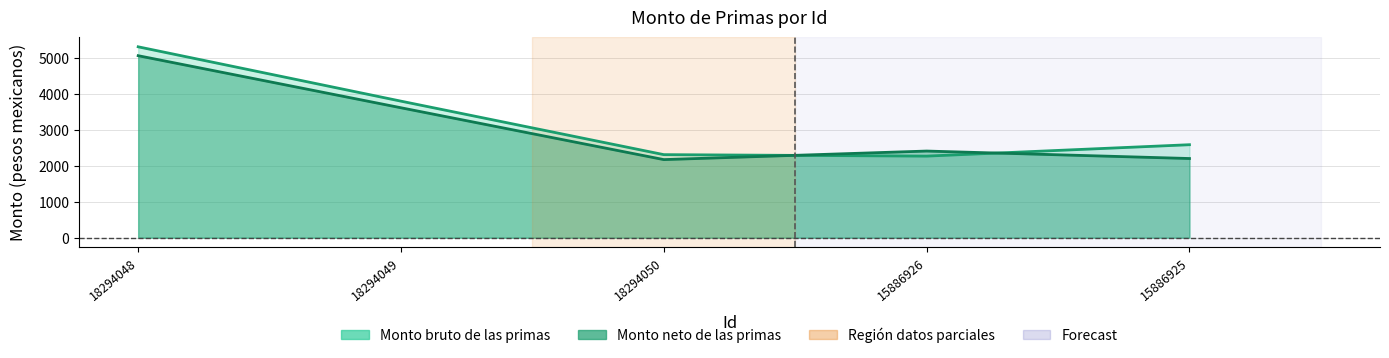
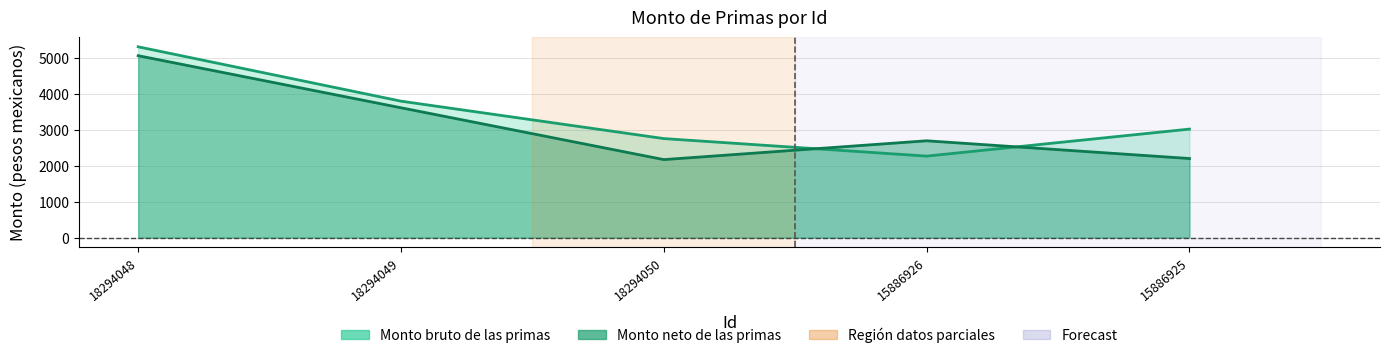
Monto bruto de las primas, 18294050: 2300 -> 2800
Monto neto de las primas, 15886926: 2400 -> 2700
Monto bruto de las primas, 15886925: 2600 -> 3000
